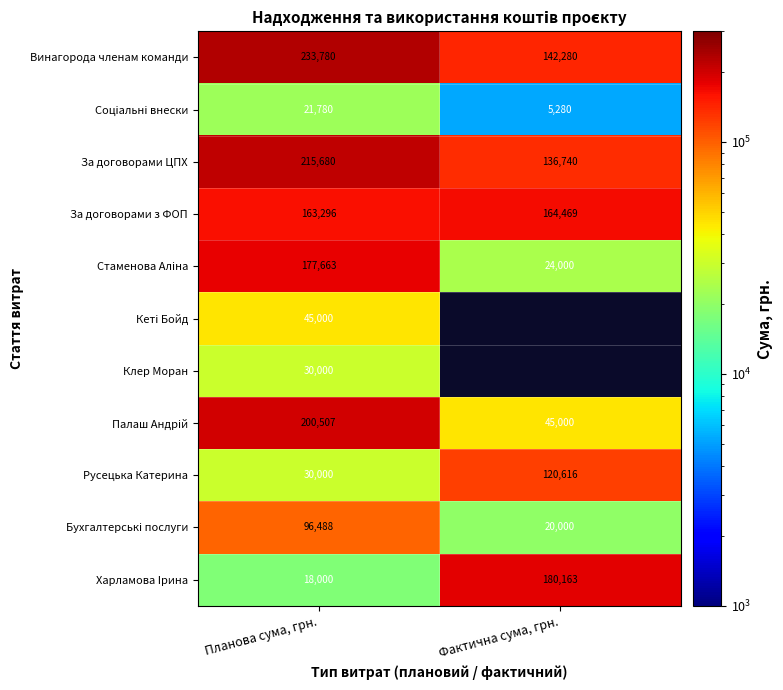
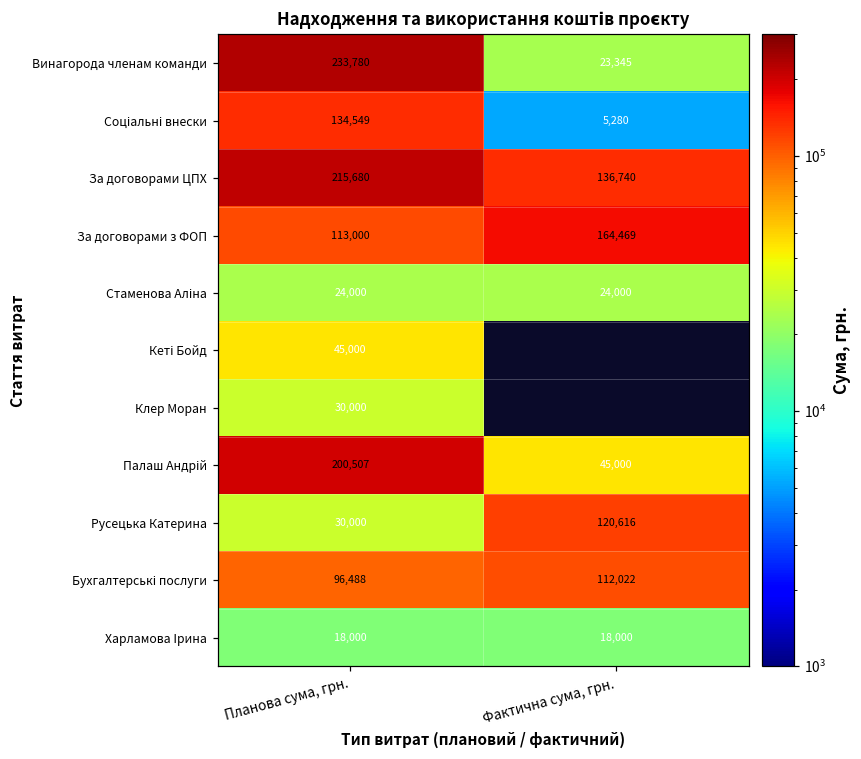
Винагорода членам команди, Фактична сума, грн.: 142,280 -> 23,345
Соціальні внески, Планова сума, грн.: 21,780 -> 134,549
За договорами з ФОП, Планова сума, грн.: 163,296 -> 113,000
Стаменова Аліна, Планова сума, грн.: 177,663 -> 24,000
Бухгалтерські послуги, Фактична сума, грн.: 20,000 -> 112,022
Харламова Ірина, Фактична сума, грн.: 180,163 -> 18,000
